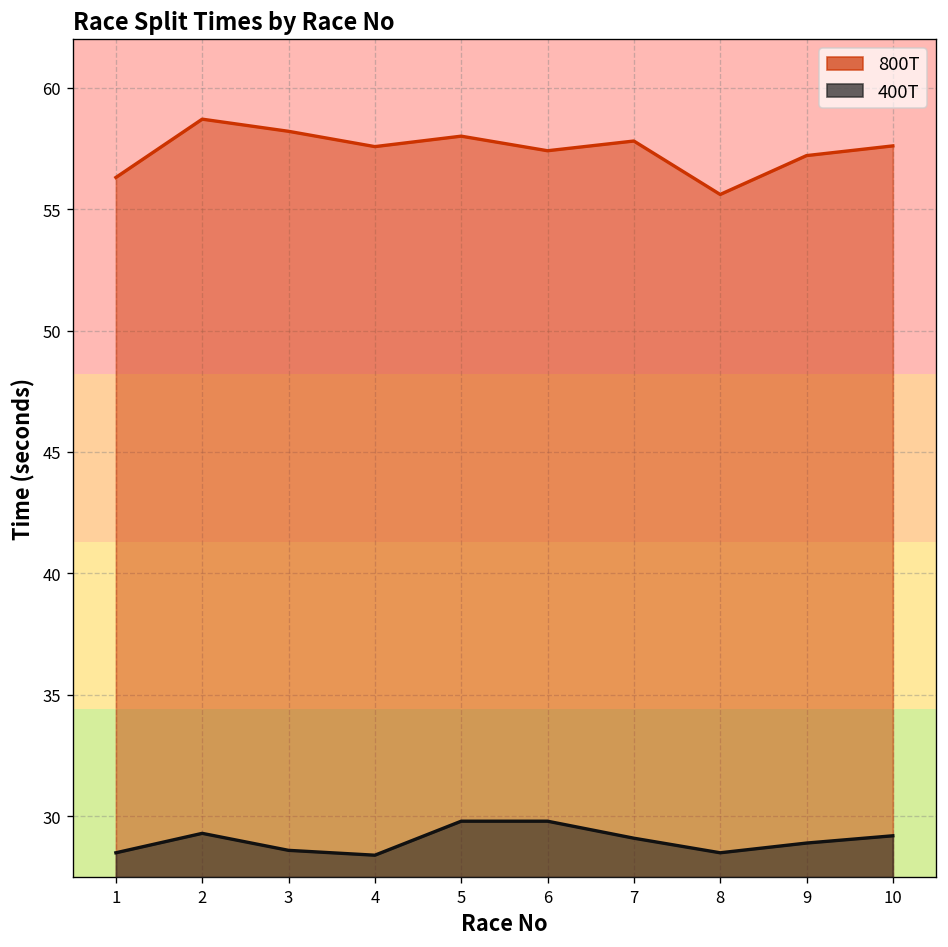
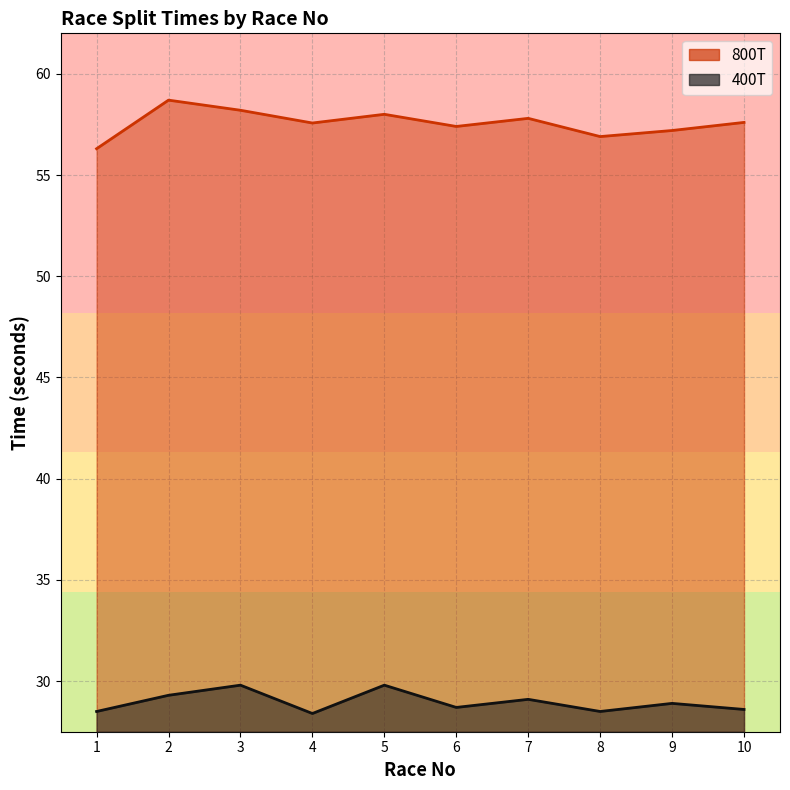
400T, 3: 28.6 -> 29.8
400T, 6: 29.8 -> 28.7
800T, 8: 55.6 -> 56.9
400T, 10: 29.2 -> 28.6
